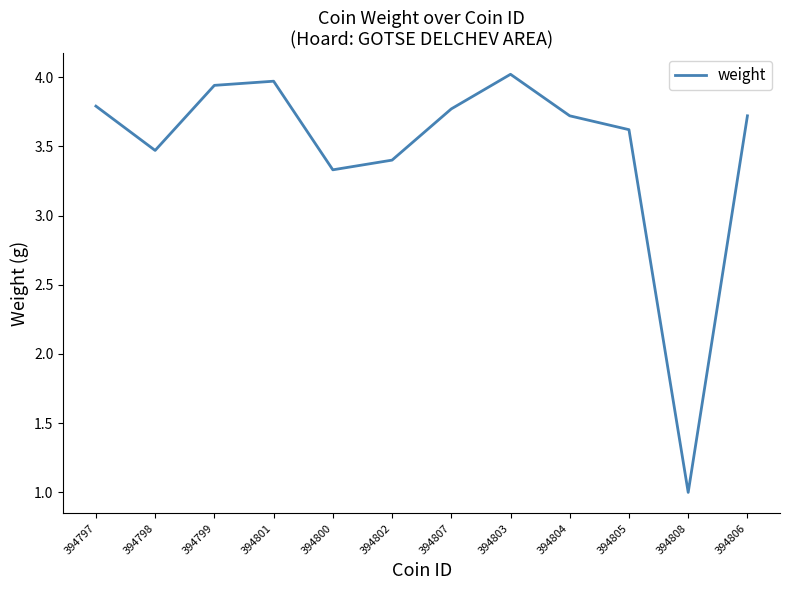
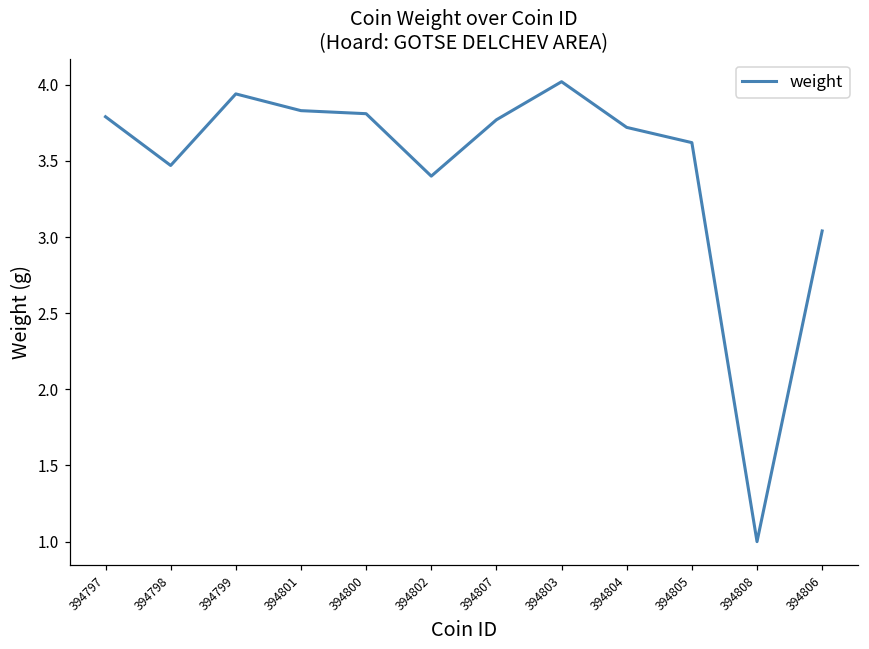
394801: 3.97 -> 3.83
394800: 3.33 -> 3.81
394806: 3.72 -> 3.04
